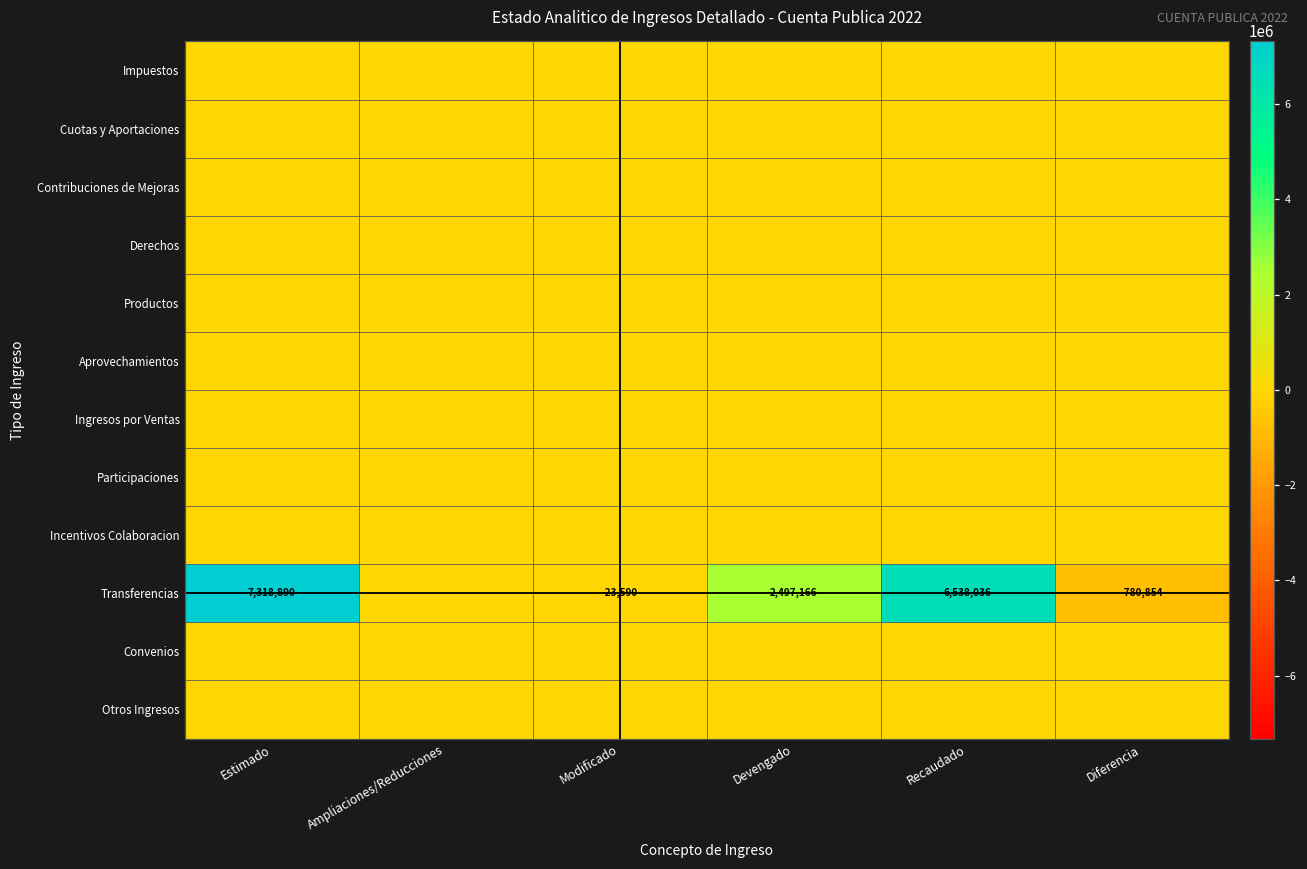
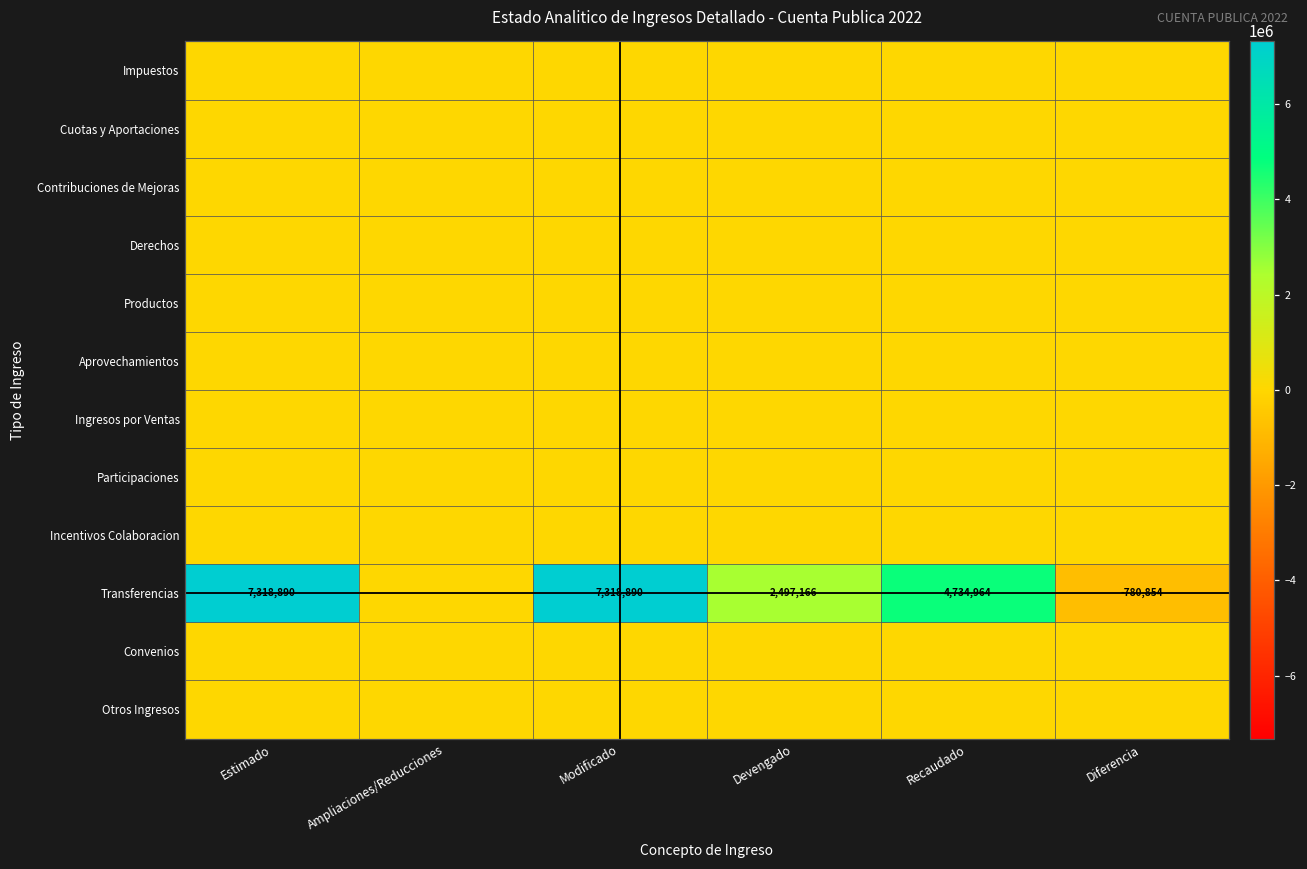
Transferencias, Modificado: -23,590 -> 7,318,890
Transferencias, Recaudado: 6,538,036 -> 4,734,964
